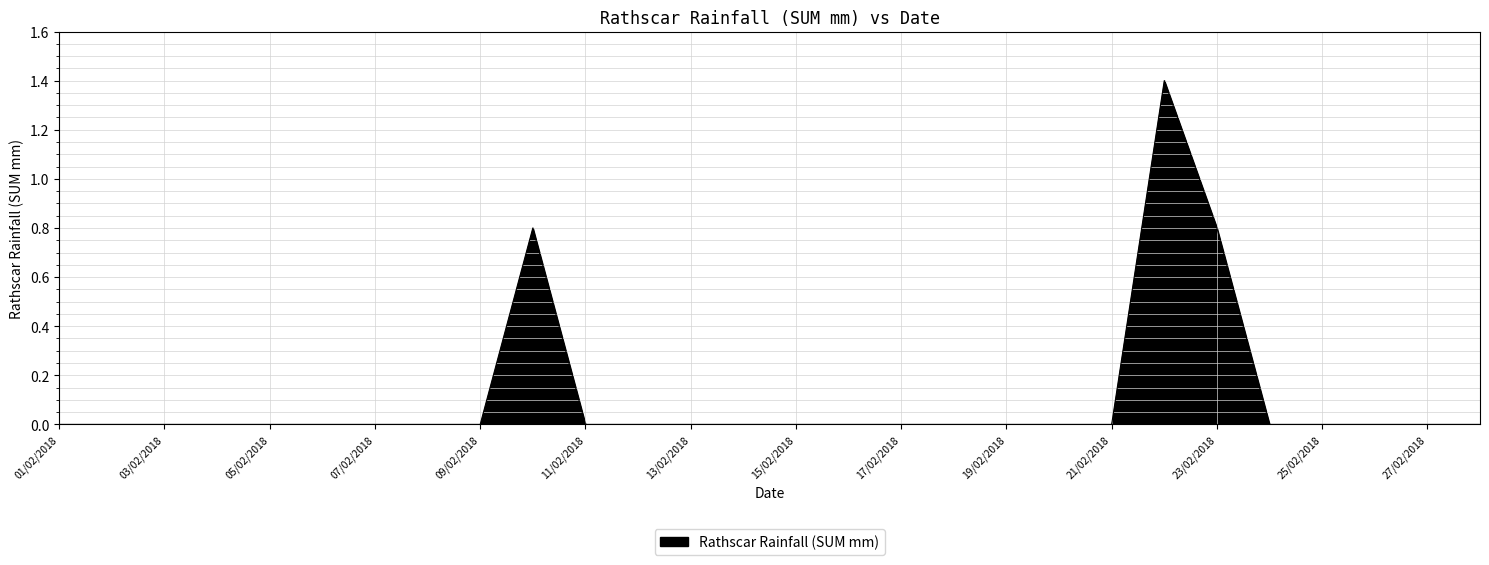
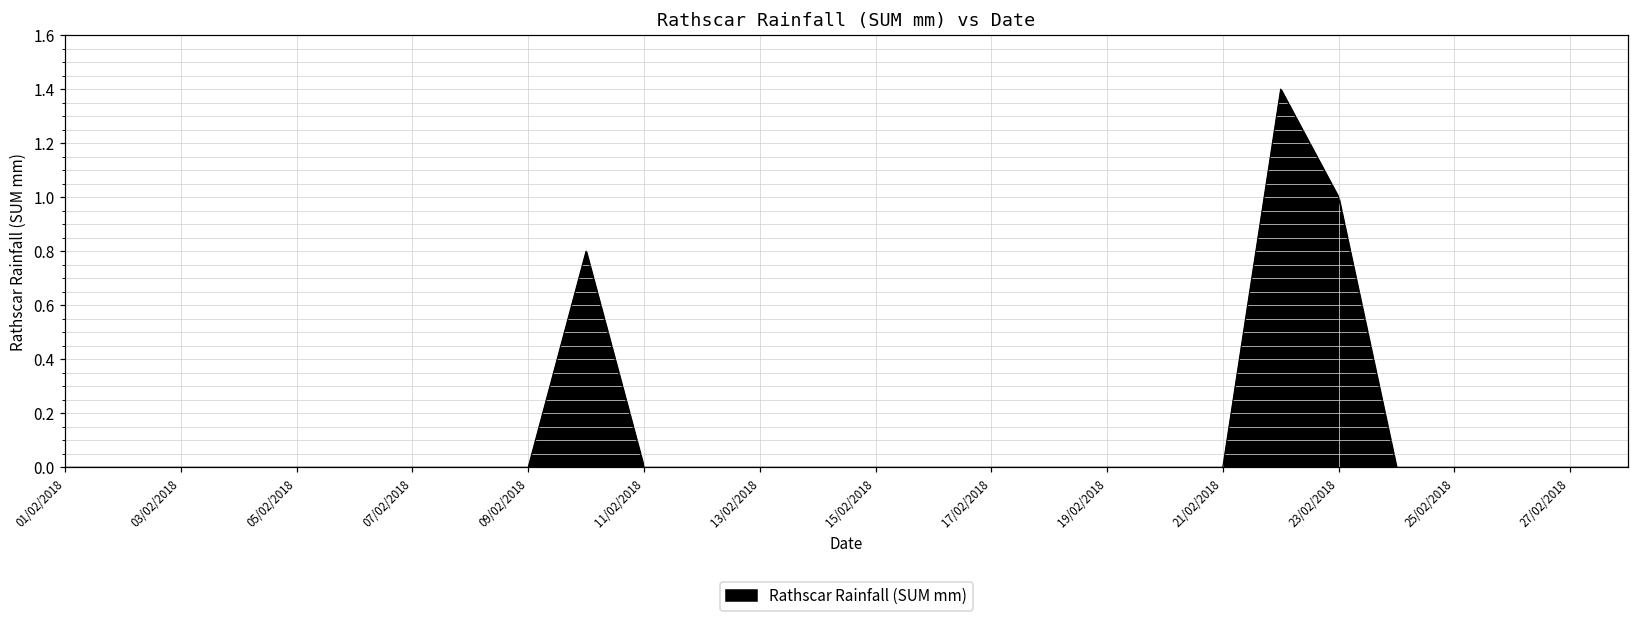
23/02/2018: 0.8 -> 1.0
